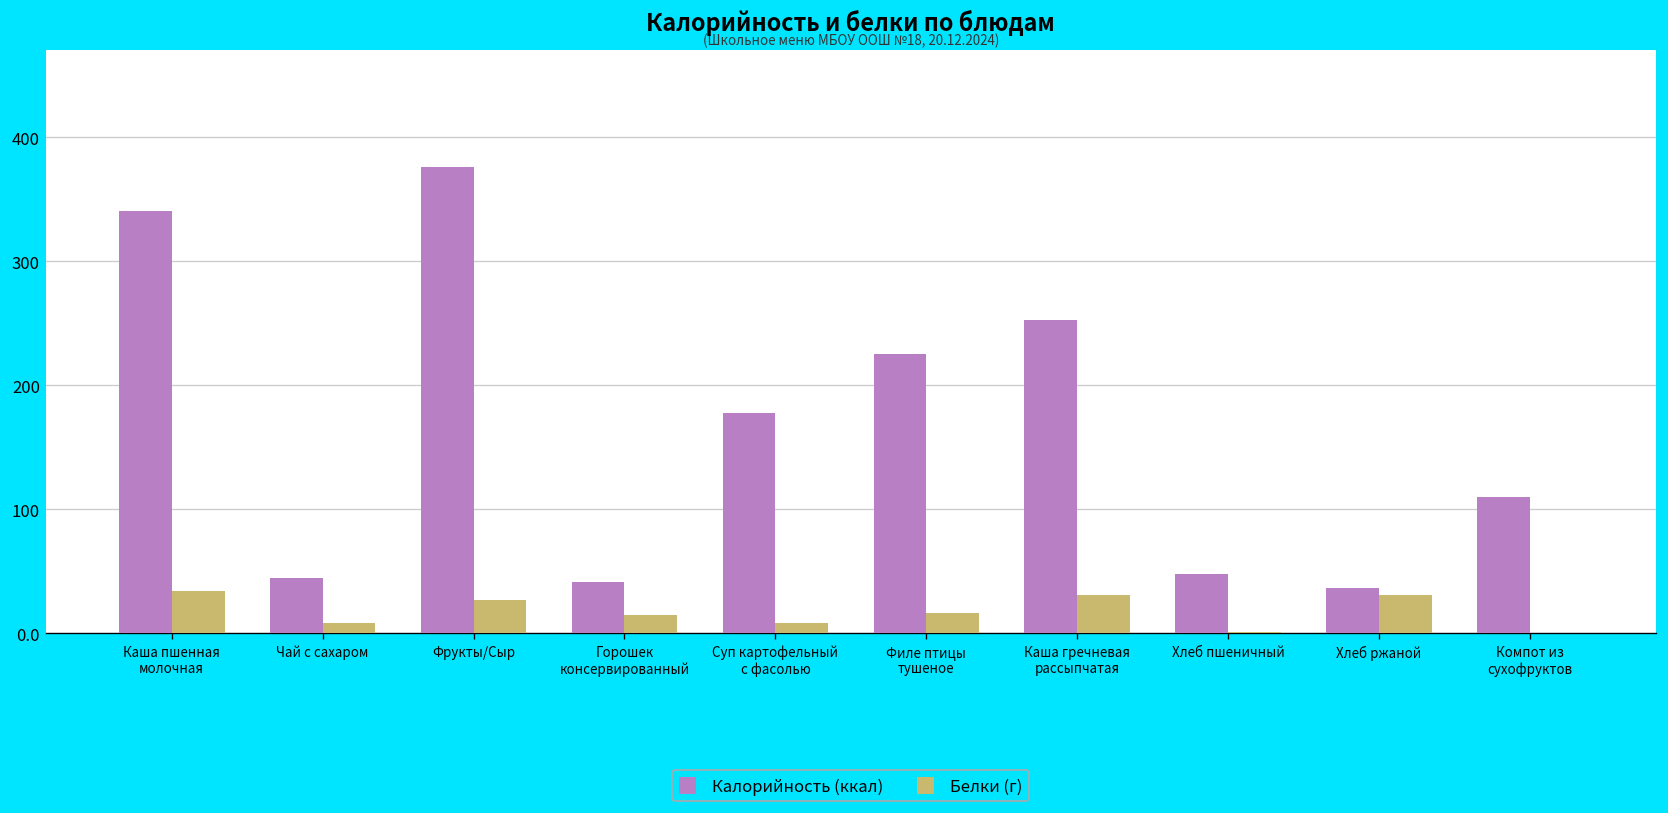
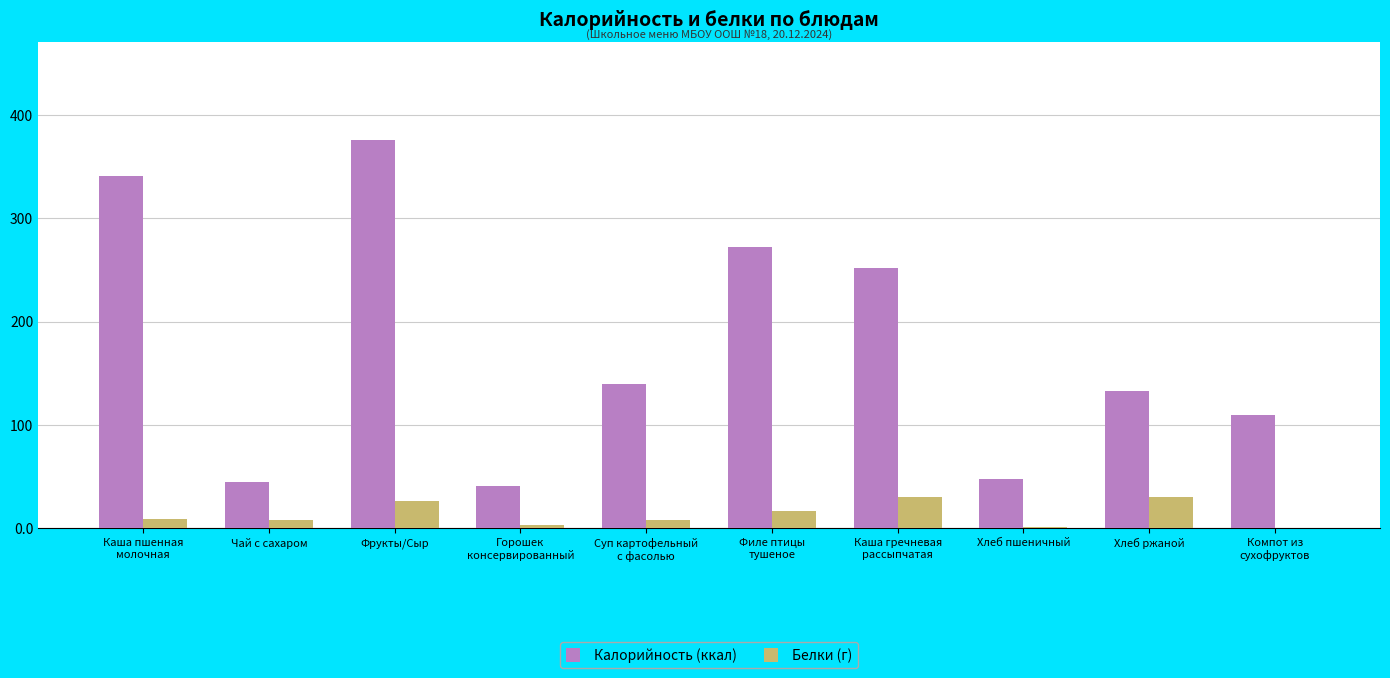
Белки (г), Каша пшенная молочная: 34 -> 9
Белки (г), Горошек консервированный: 15 -> 3
Калорийность (ккал), Суп картофельный с фасолью: 178 -> 139
Калорийность (ккал), Филе птицы тушеное: 225 -> 272
Калорийность (ккал), Хлеб ржаной: 36 -> 133
